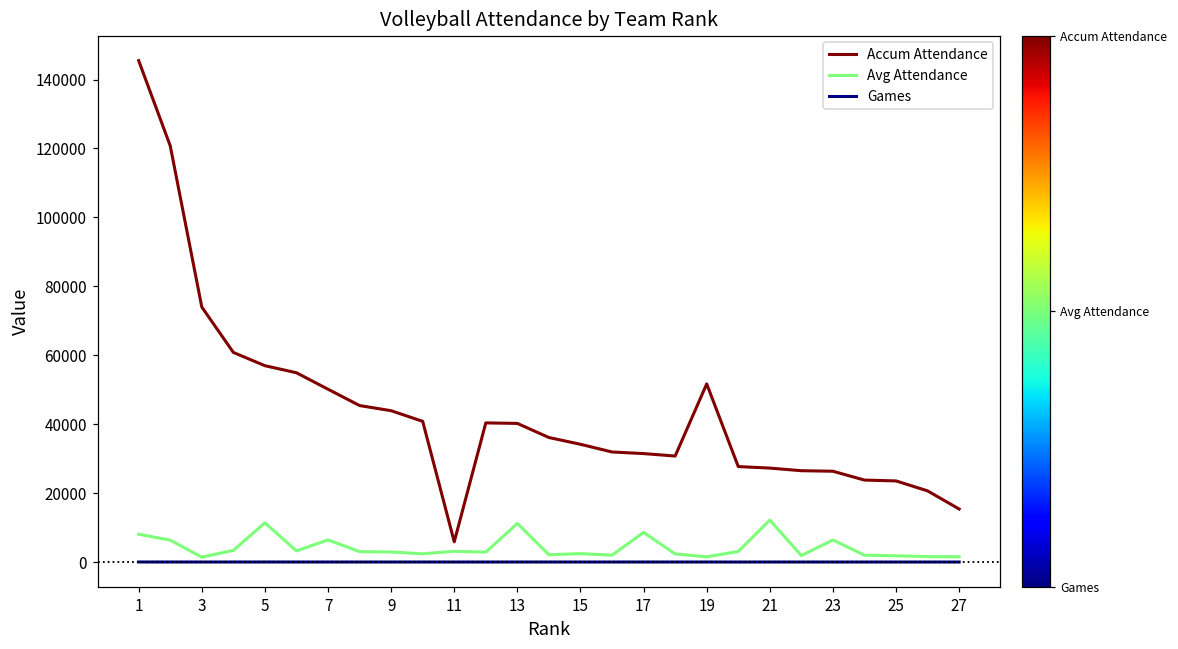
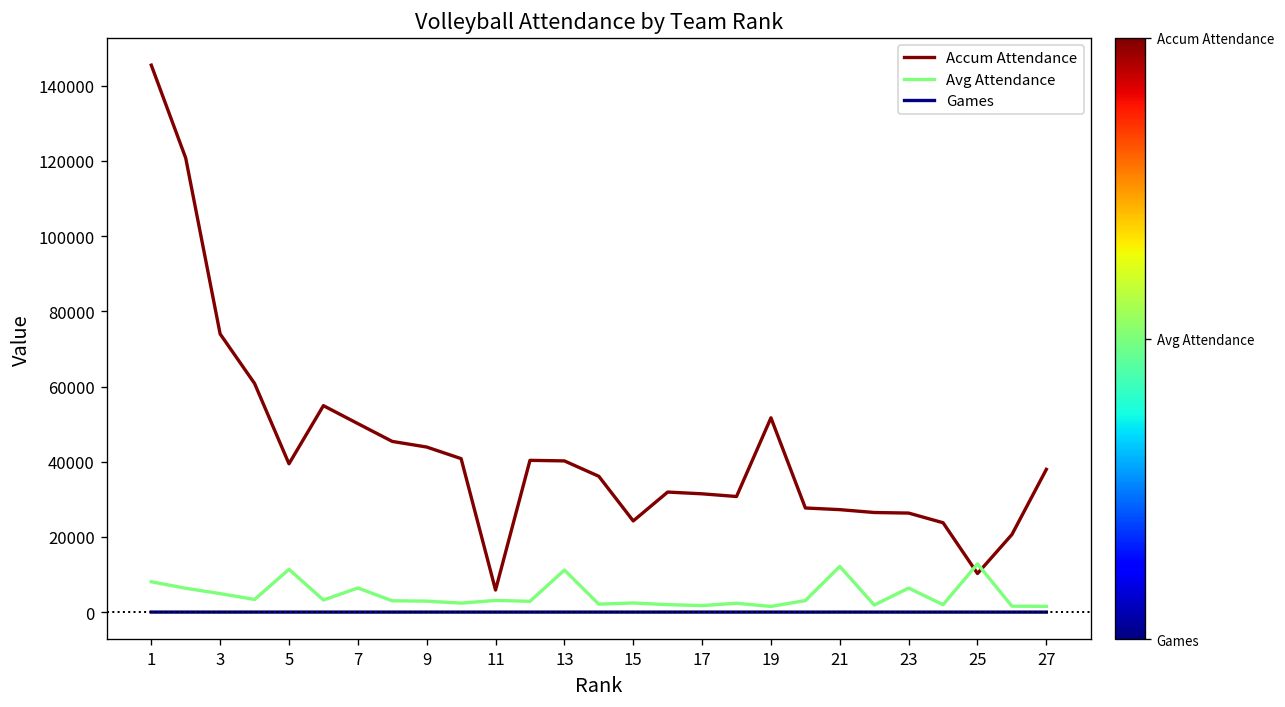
Avg Attendance, 3: 1000 -> 5000
Accum Attendance, 5: 57000 -> 39000
Accum Attendance, 15: 34000 -> 24000
Avg Attendance, 17: 9000 -> 2000
Accum Attendance, 25: 24000 -> 10000
Avg Attendance, 25: 2000 -> 13000
Accum Attendance, 27: 15000 -> 38000
